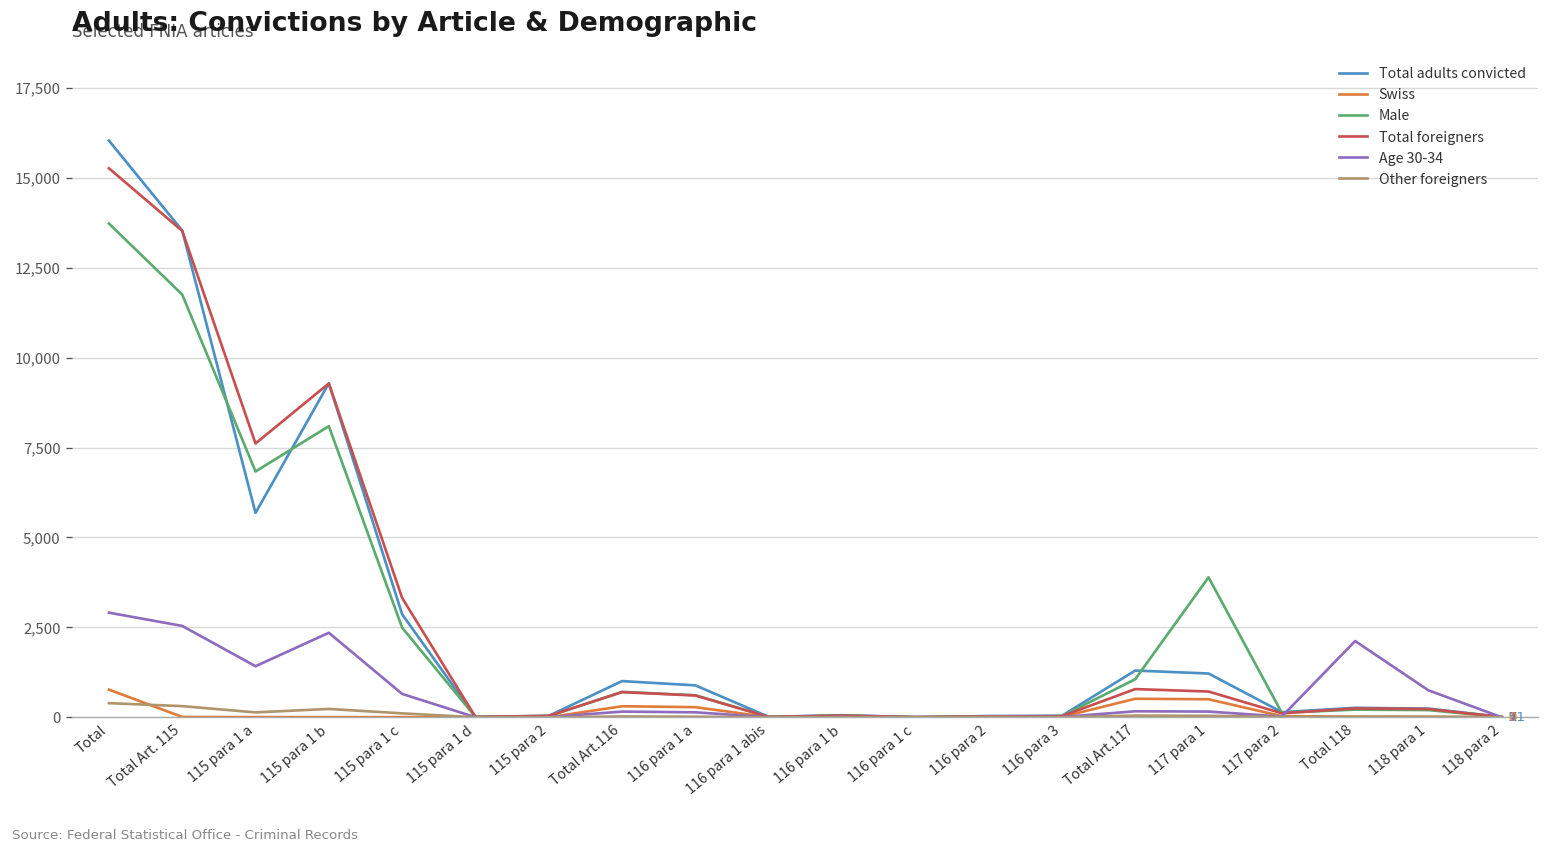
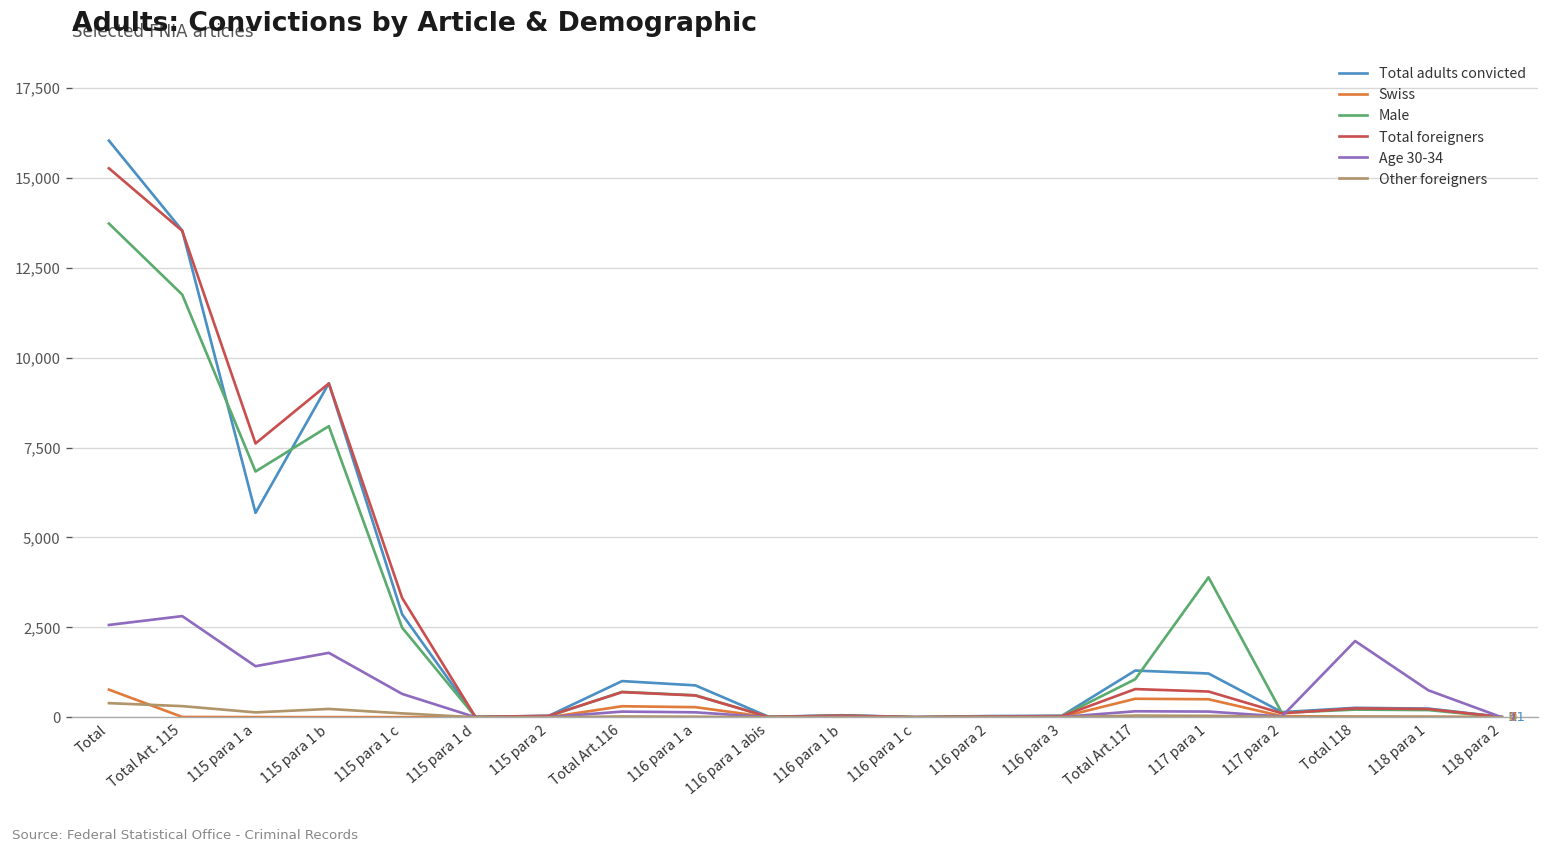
Age 30-34, Total: 2,900 -> 2,600
Age 30-34, Total Art. 115: 2,500 -> 2,800
Age 30-34, 115 para 1 b: 2,400 -> 1,800
